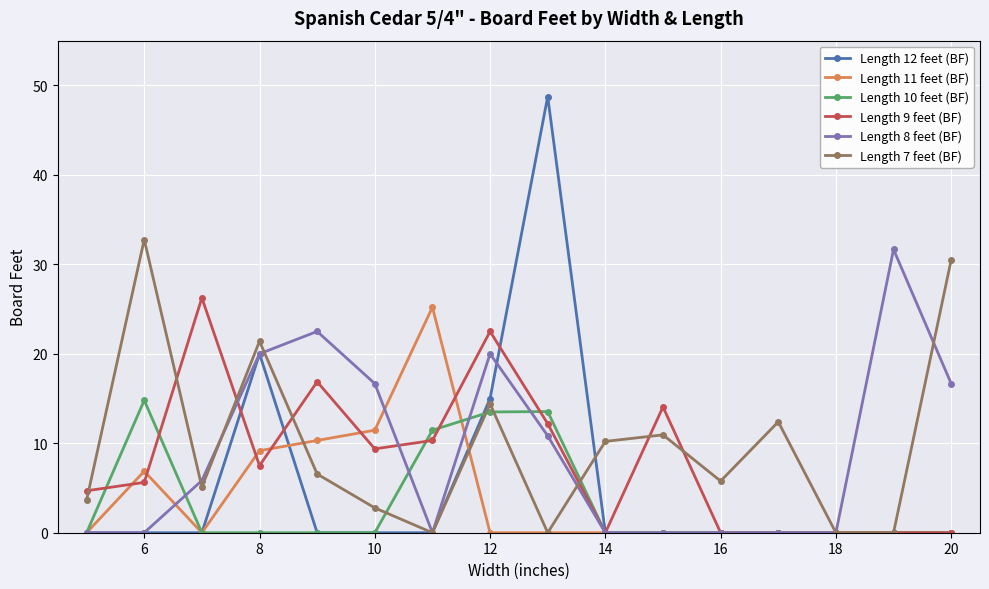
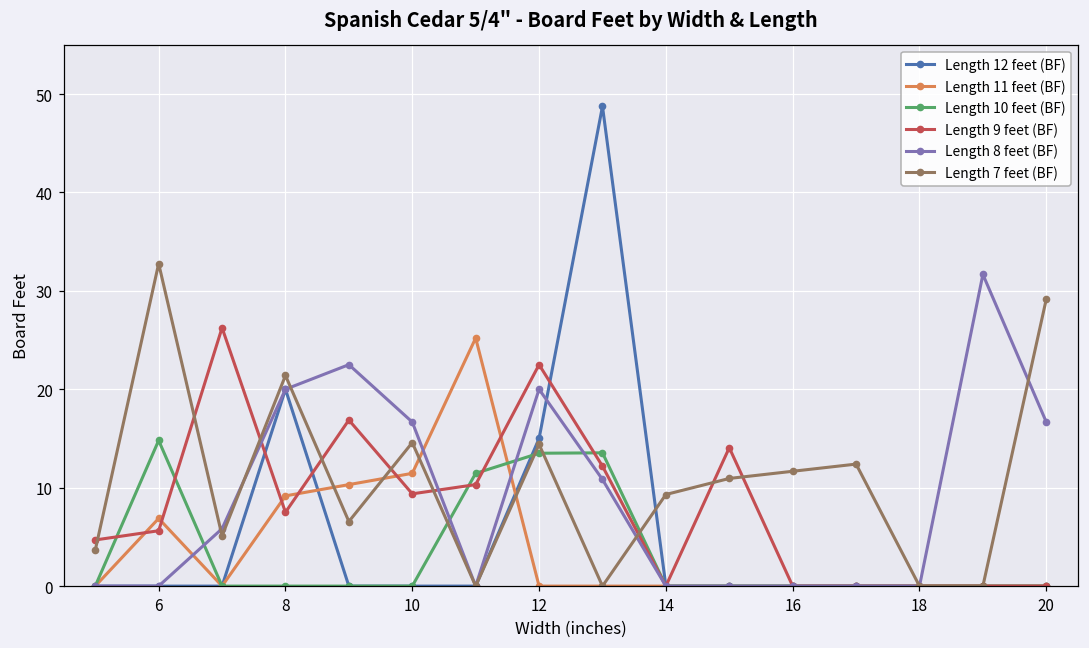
Length 7 feet (BF), 10: 3 -> 15
Length 7 feet (BF), 14: 10 -> 9
Length 7 feet (BF), 16: 6 -> 12
Length 7 feet (BF), 20: 30 -> 29
